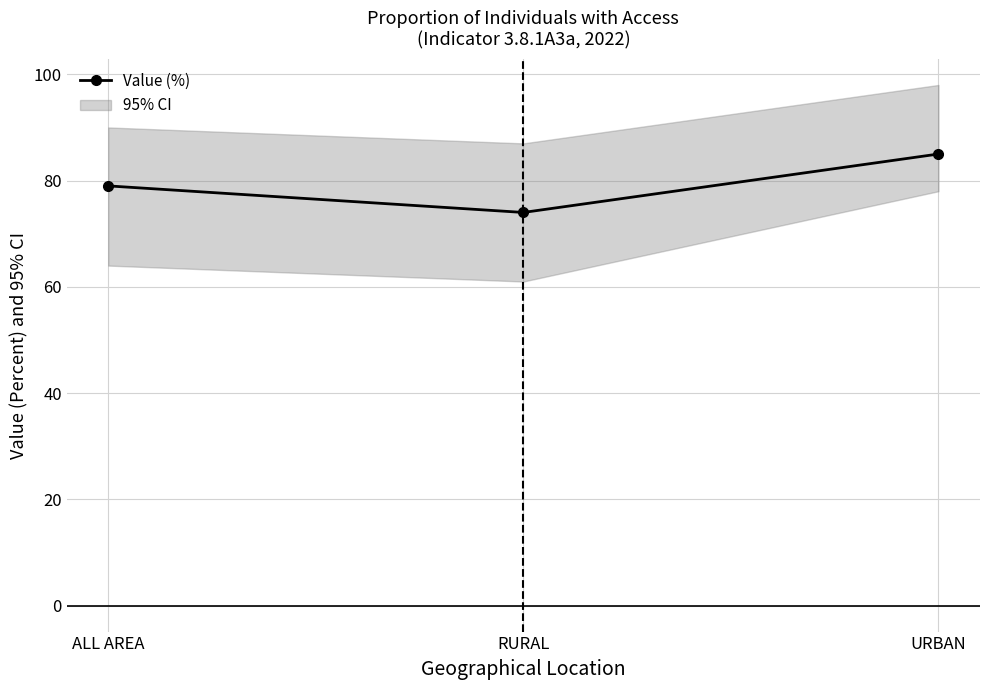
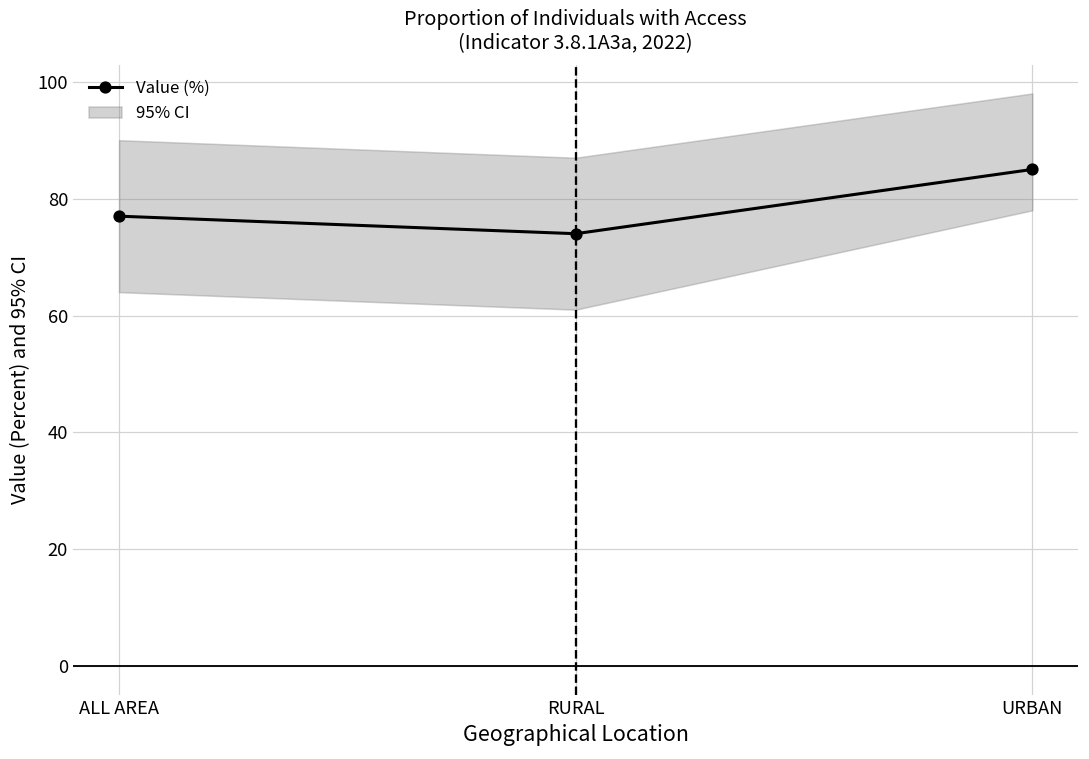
Value (%), ALL AREA: 79 -> 77
